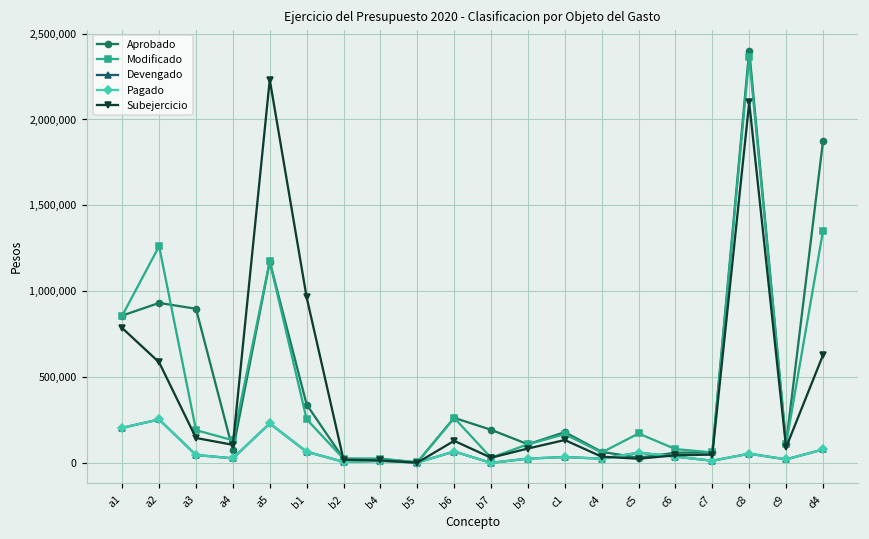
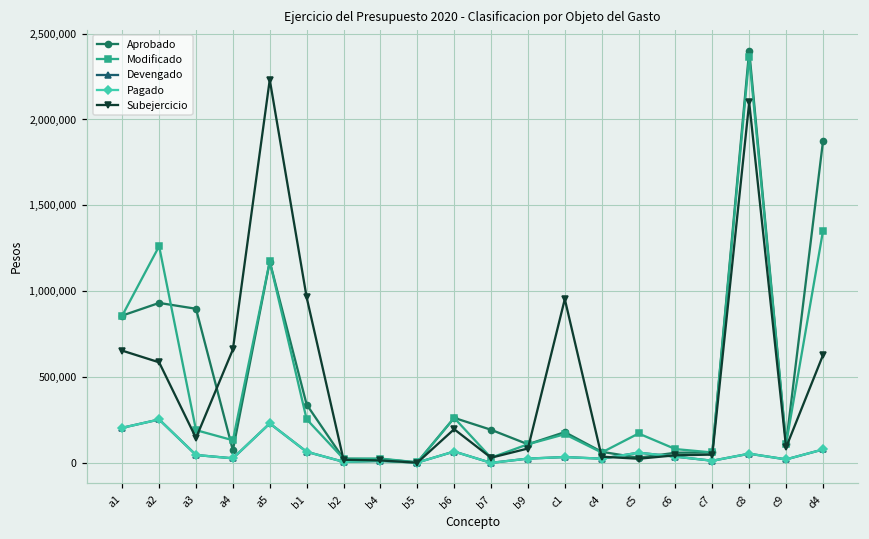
Subejercicio, a1: 780,000 -> 650,000
Subejercicio, a4: 110,000 -> 660,000
Subejercicio, b6: 130,000 -> 200,000
Subejercicio, c1: 130,000 -> 950,000
